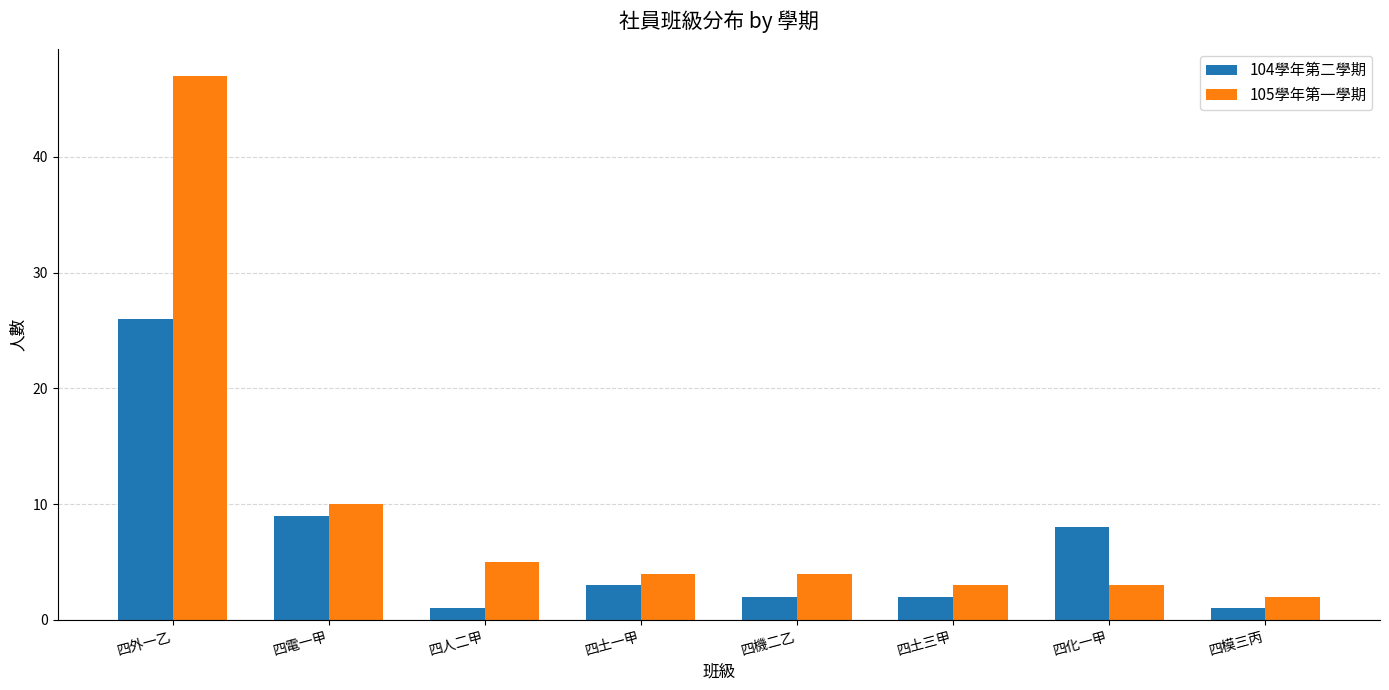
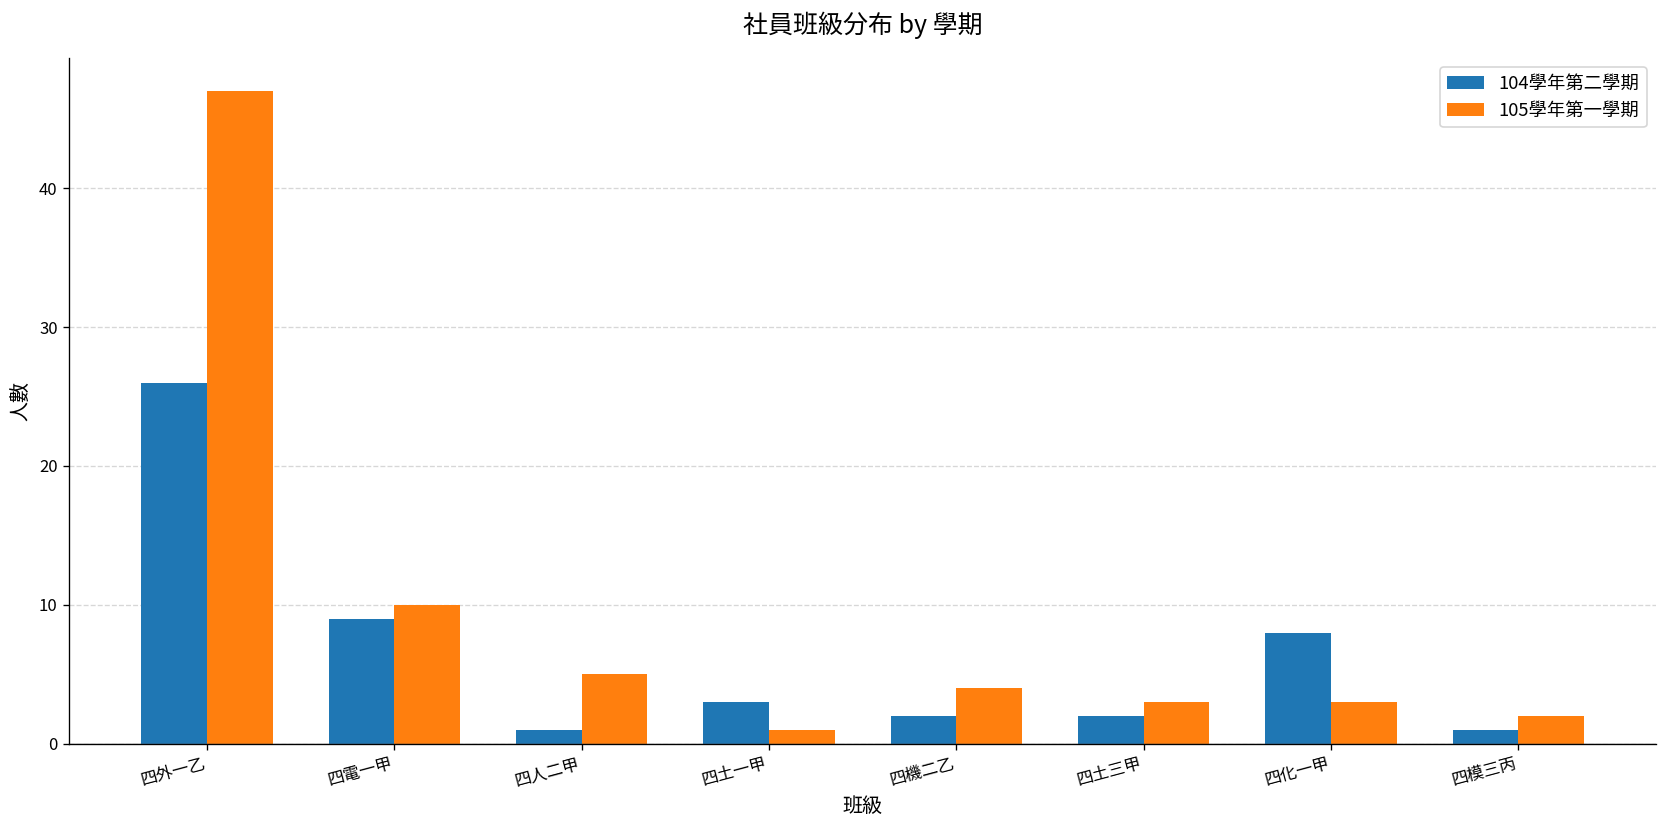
105學年第一學期, 四土一甲: 4 -> 1
